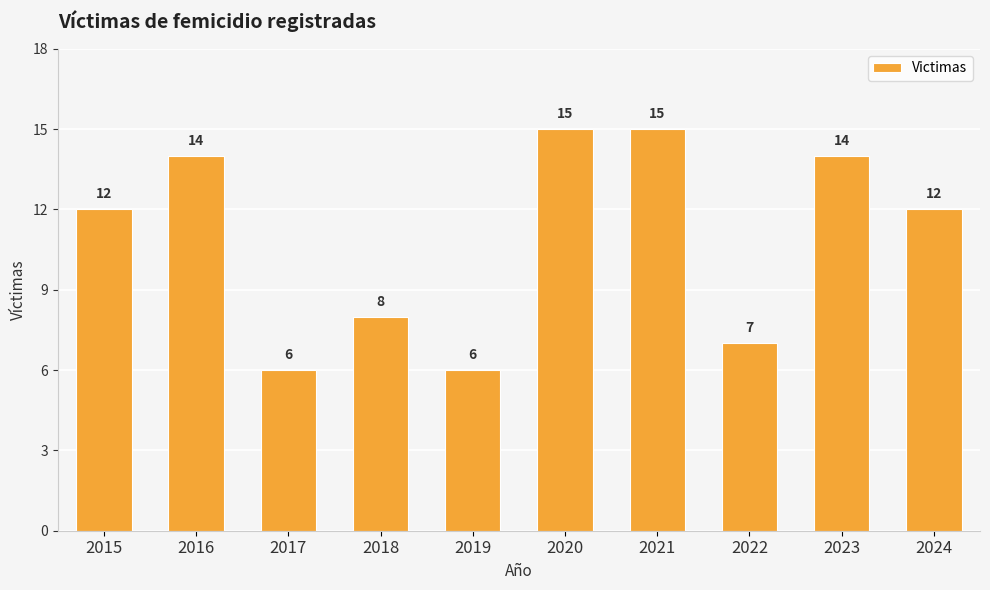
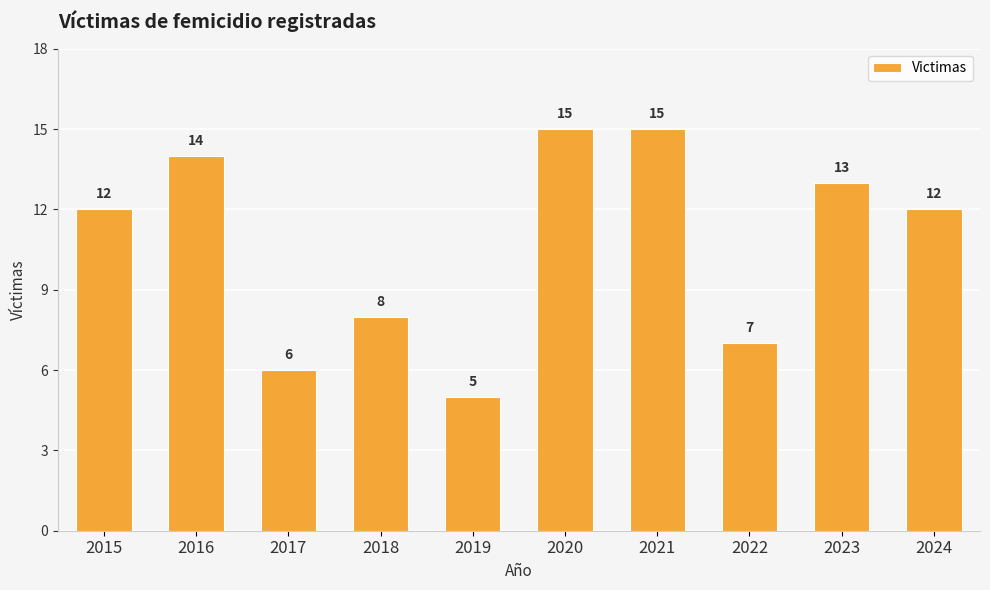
2019: 6 -> 5
2023: 14 -> 13
